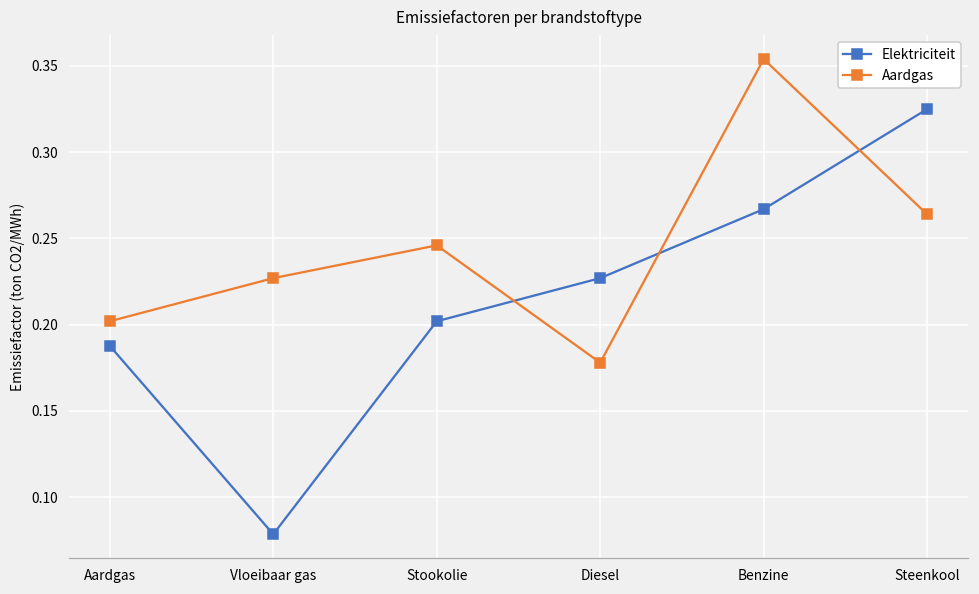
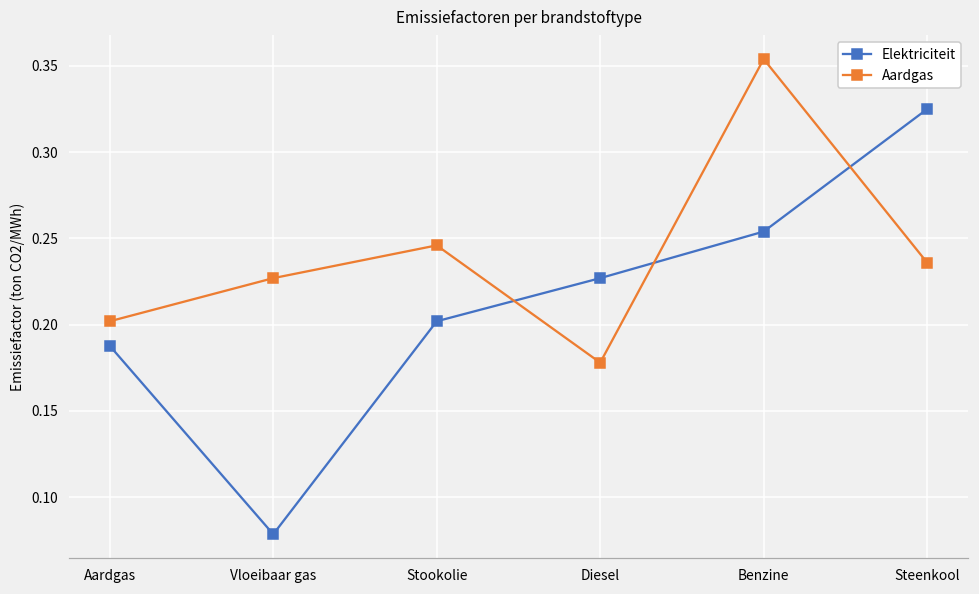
Elektriciteit, Benzine: 0.267 -> 0.254
Aardgas, Steenkool: 0.264 -> 0.236
